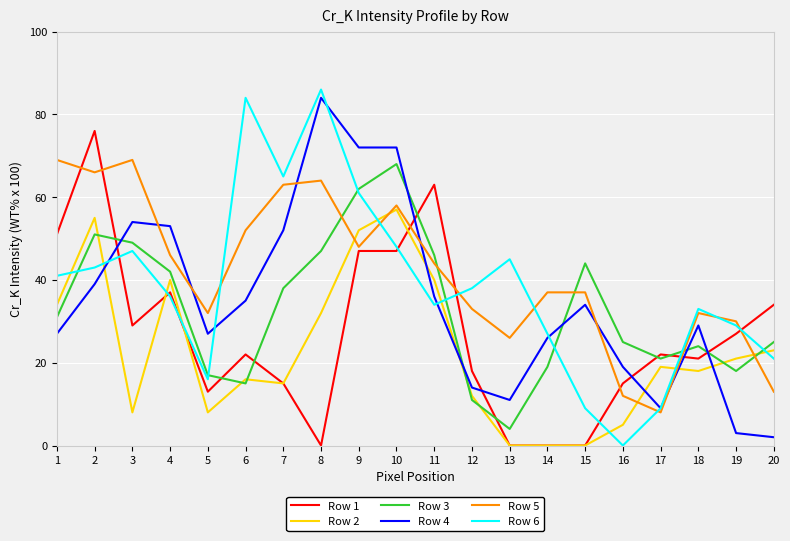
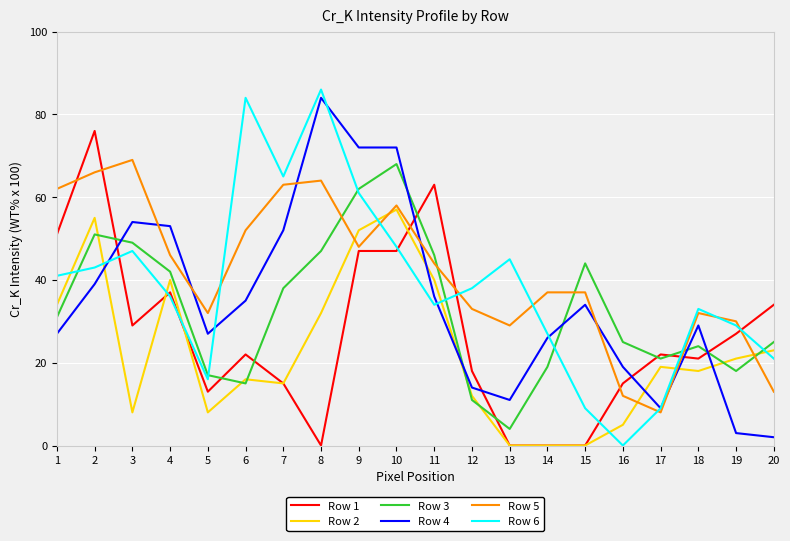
Row 5, 1: 69 -> 62
Row 5, 13: 26 -> 29
